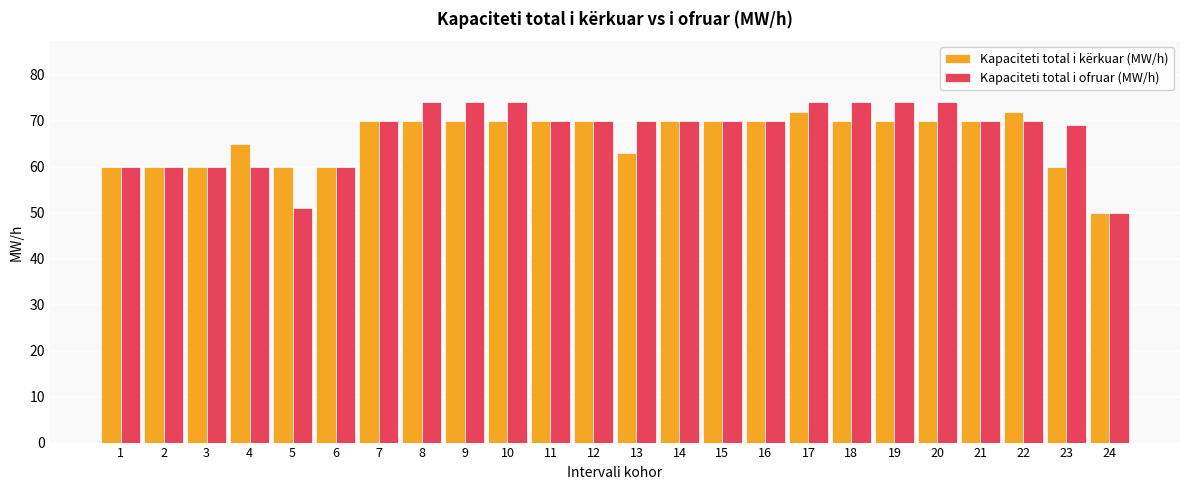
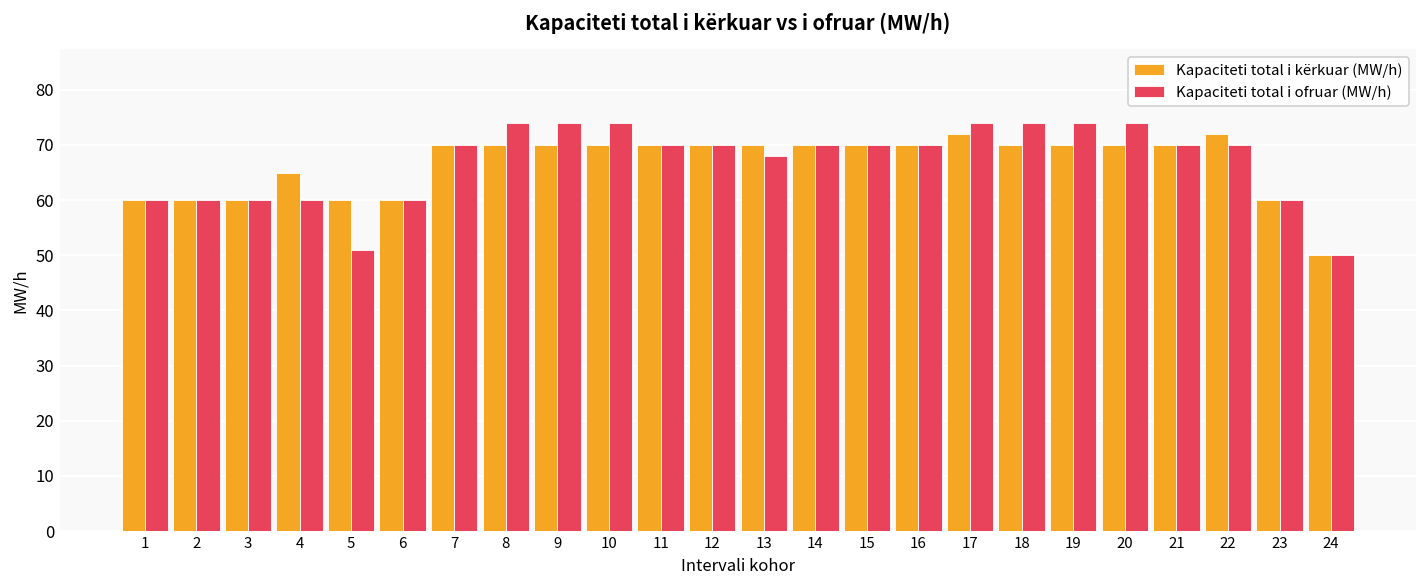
Kapaciteti total i kërkuar (MW/h), 13: 63 -> 70
Kapaciteti total i ofruar (MW/h), 13: 70 -> 68
Kapaciteti total i ofruar (MW/h), 23: 69 -> 60
